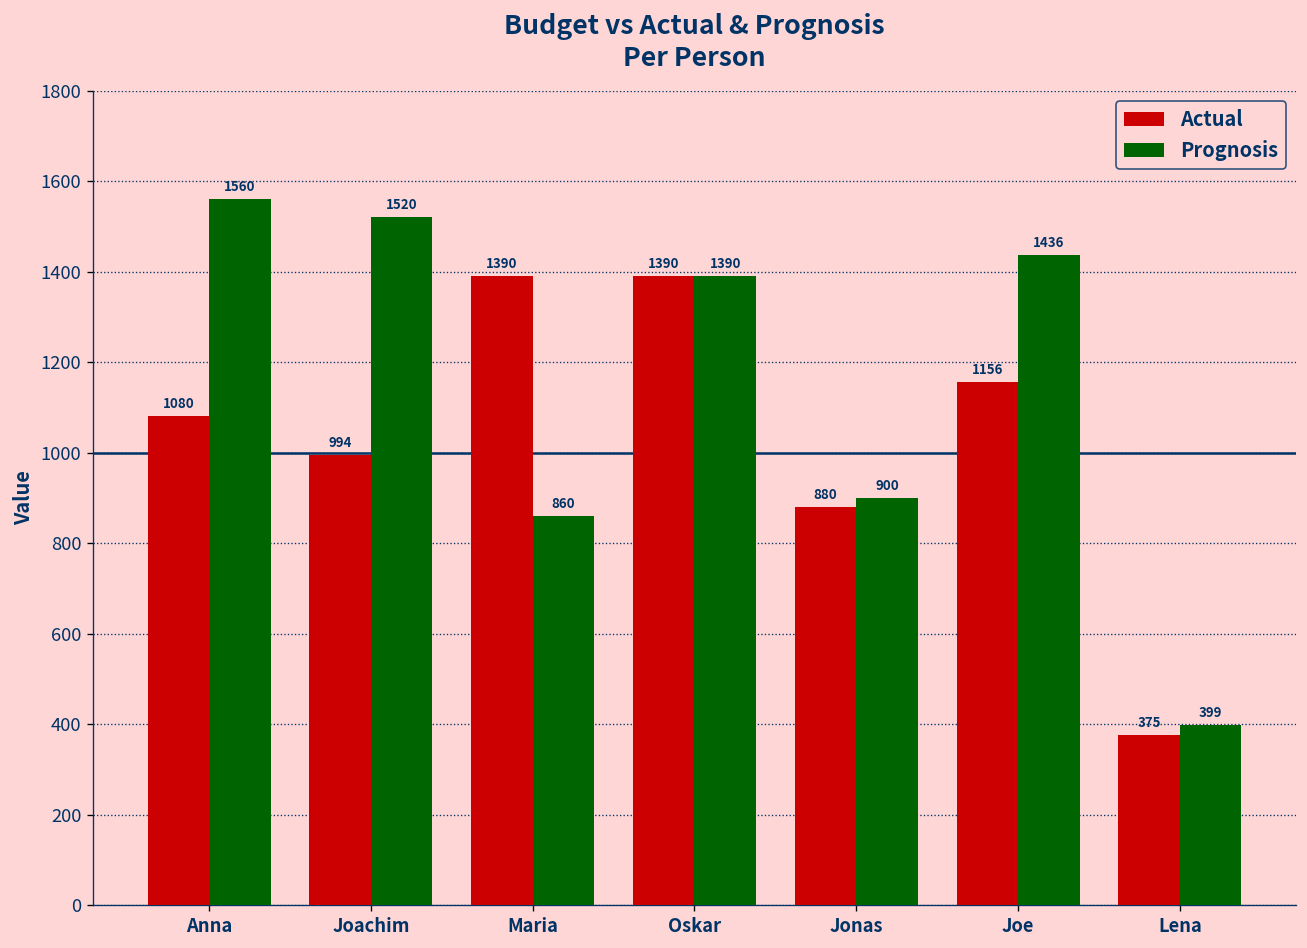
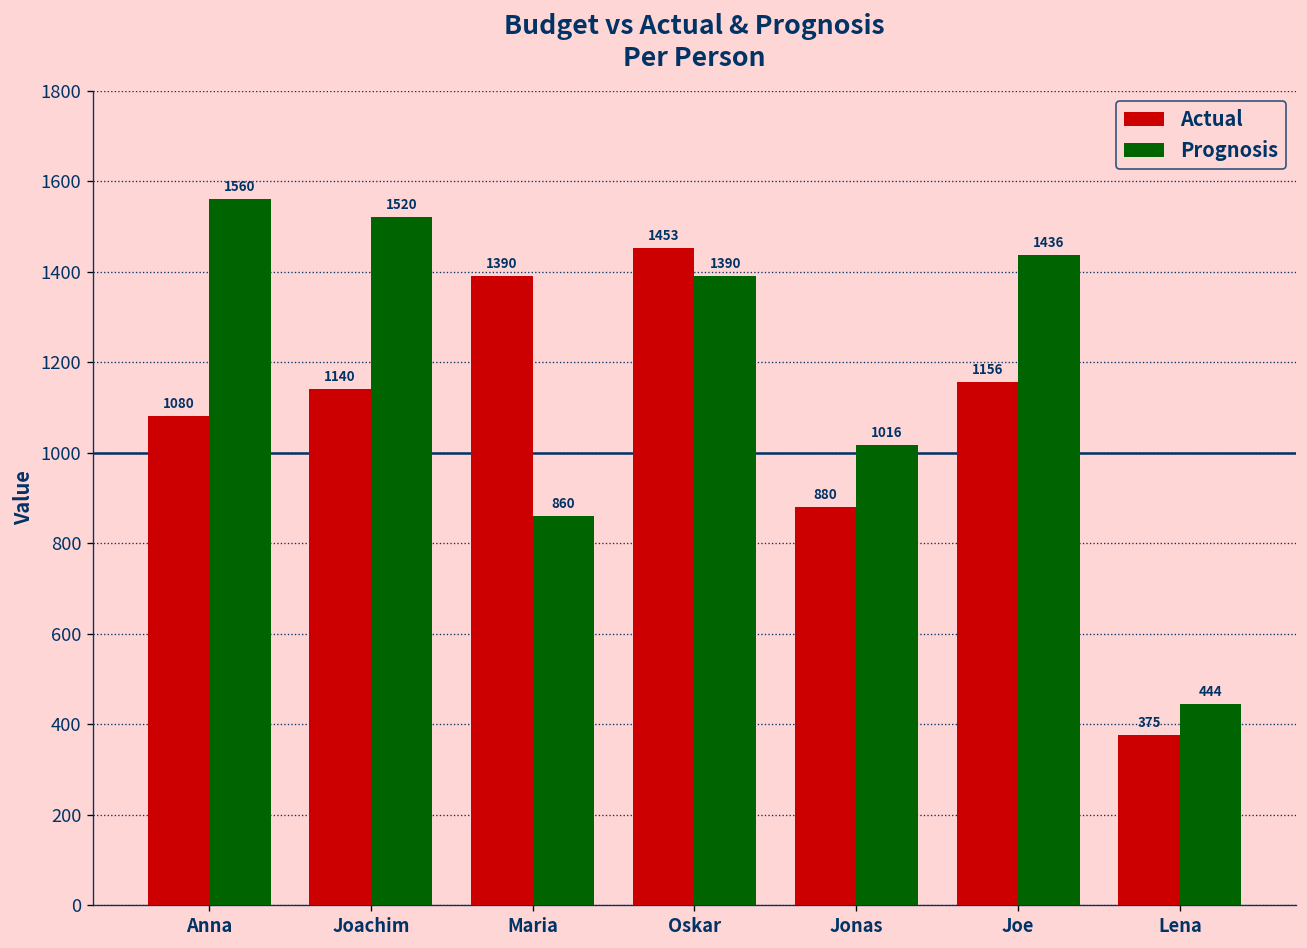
Actual, Joachim: 994 -> 1140
Actual, Oskar: 1390 -> 1453
Prognosis, Jonas: 900 -> 1016
Prognosis, Lena: 399 -> 444
